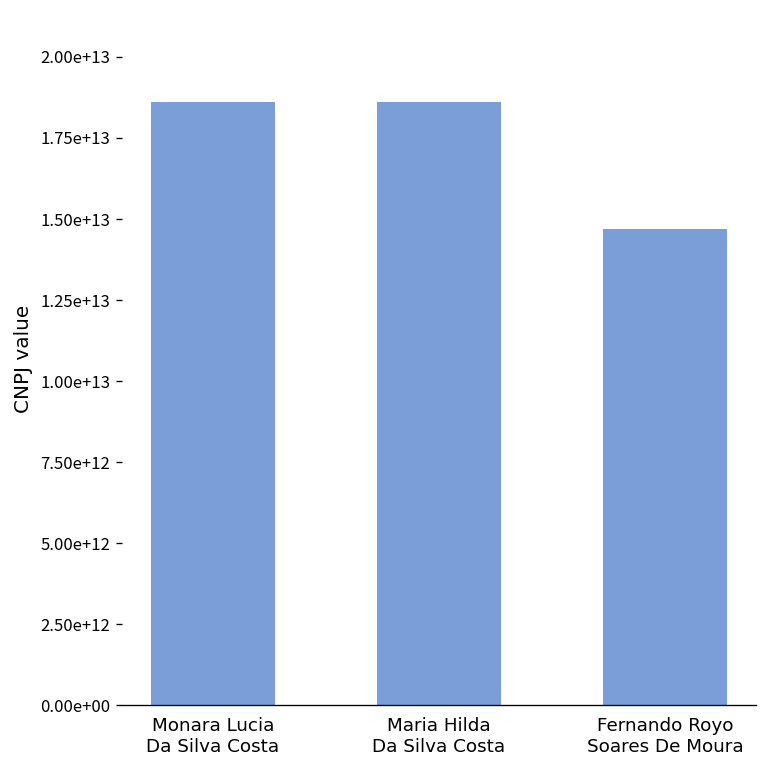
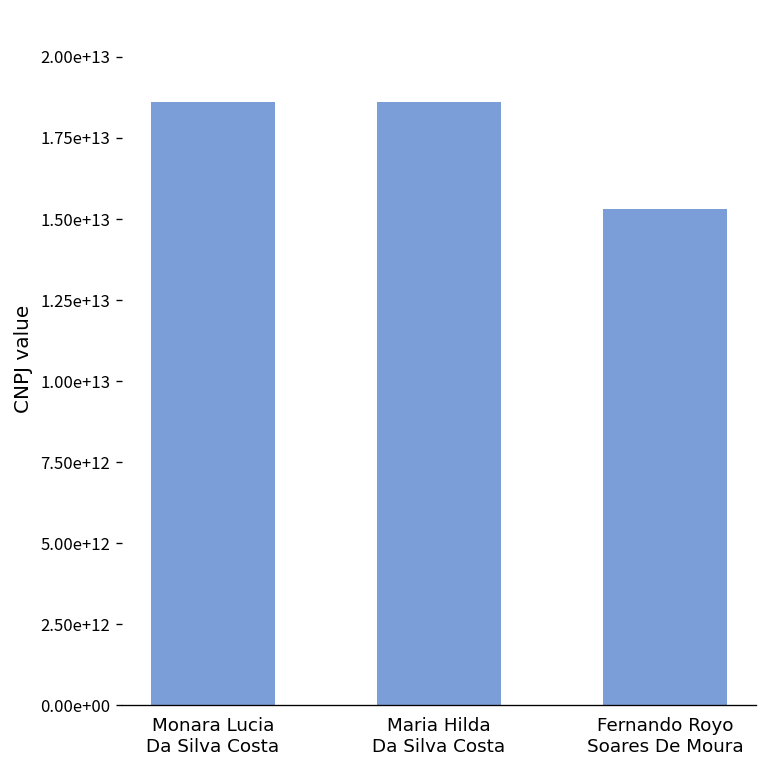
Fernando Royo Soares De Moura: 14700000000000 -> 15300000000000
